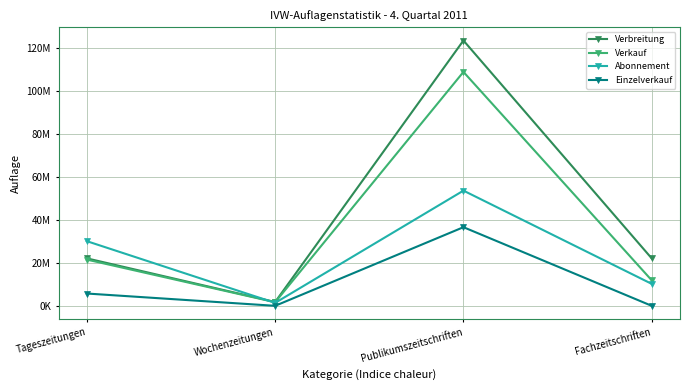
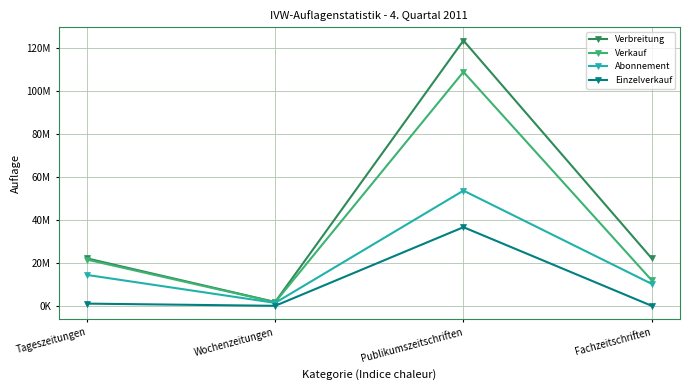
Abonnement, Tageszeitungen: 30000000 -> 14000000
Einzelverkauf, Tageszeitungen: 6000000 -> 1000000
